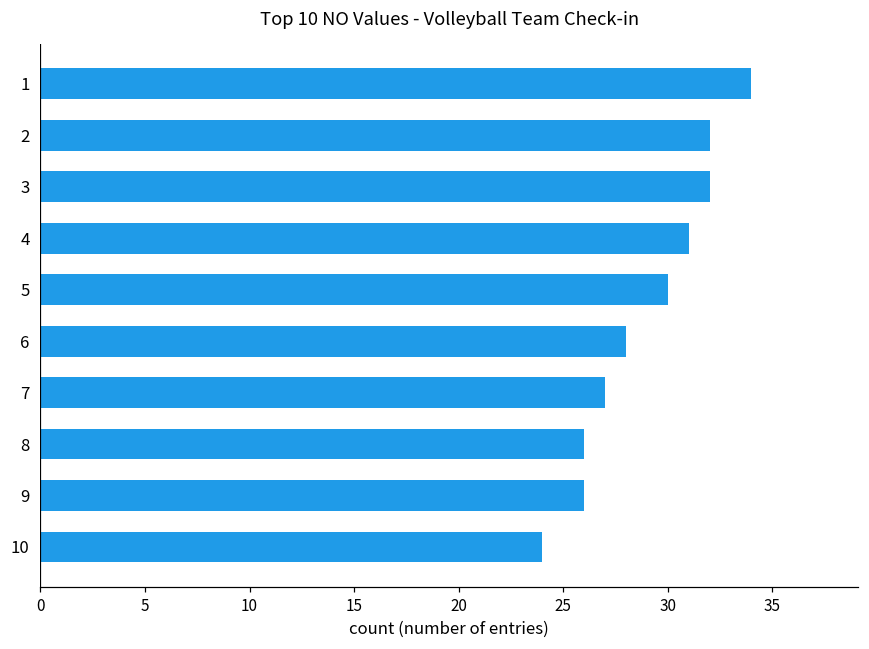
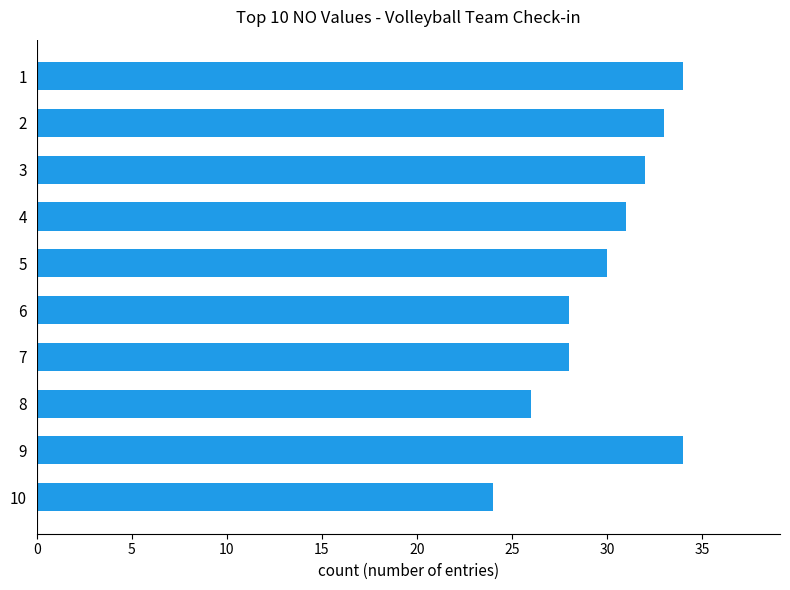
2: 32 -> 33
7: 27 -> 28
9: 26 -> 34
